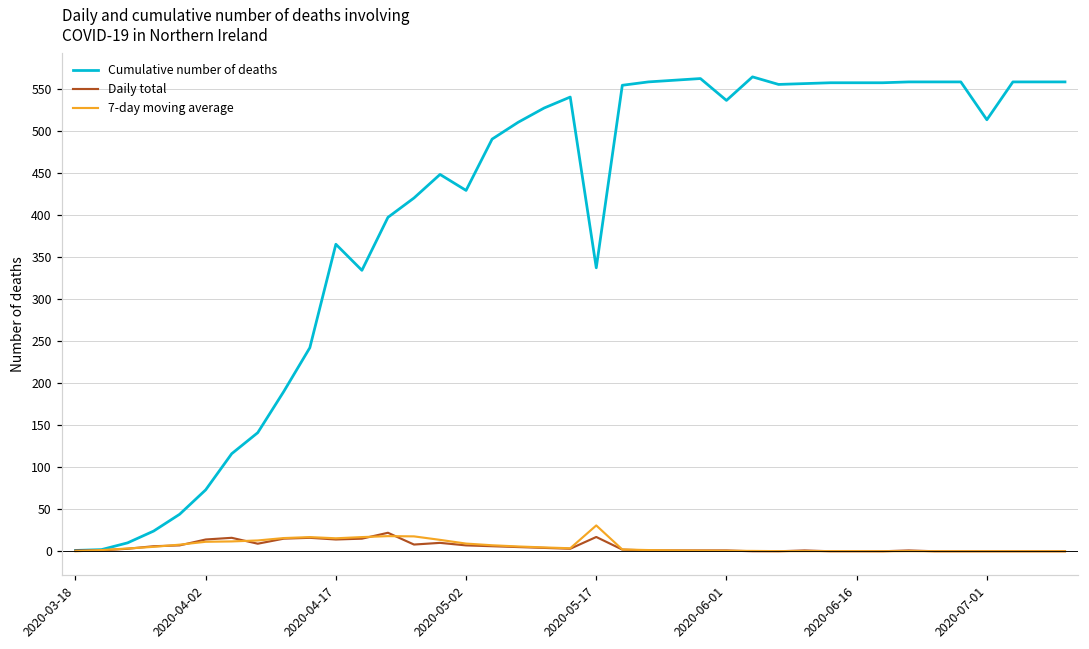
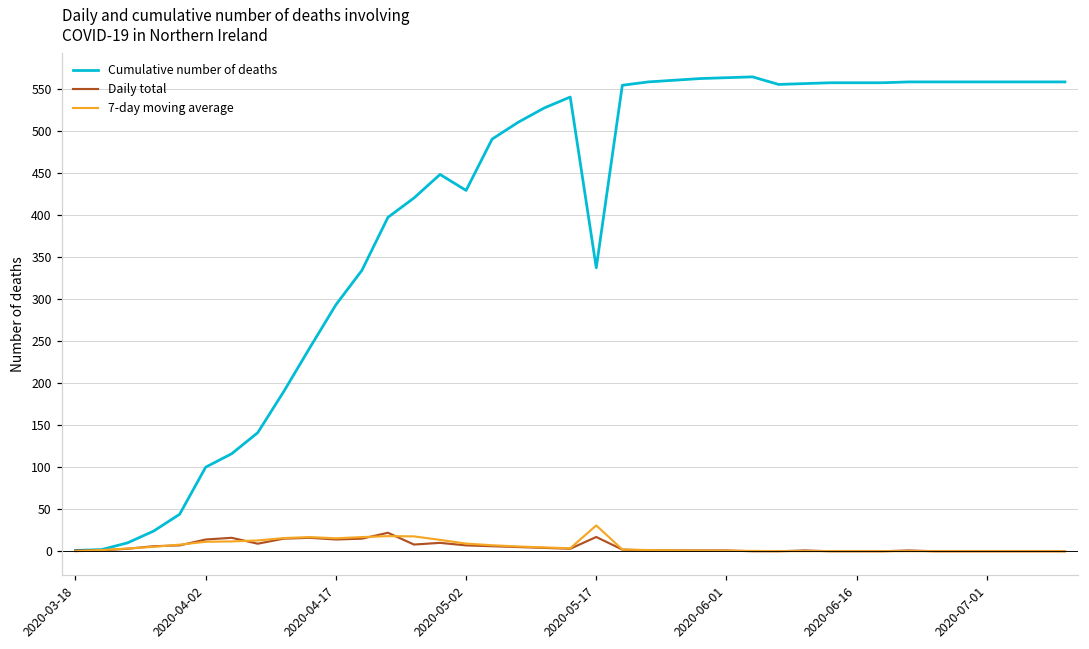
Cumulative number of deaths, 2020-04-02: 70 -> 100
Cumulative number of deaths, 2020-04-17: 370 -> 290
Cumulative number of deaths, 2020-06-01: 540 -> 560
Cumulative number of deaths, 2020-07-01: 510 -> 560
